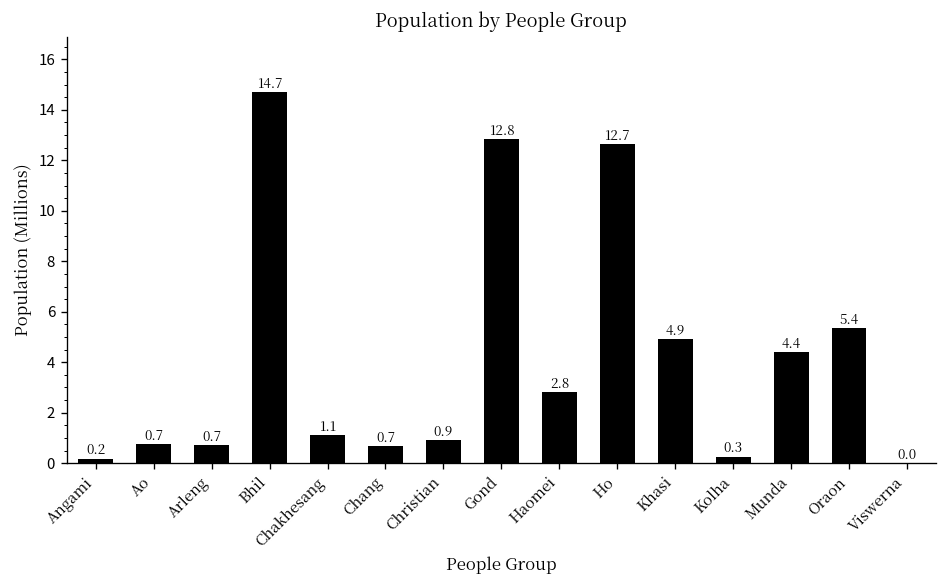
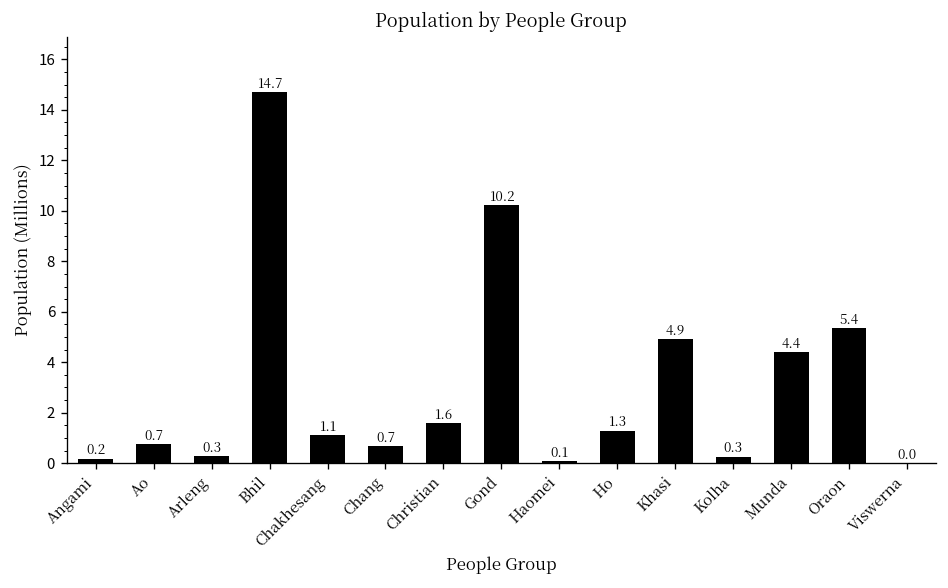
Arleng: 0.7 -> 0.3
Christian: 0.9 -> 1.6
Gond: 12.8 -> 10.2
Haomei: 2.8 -> 0.1
Ho: 12.7 -> 1.3
